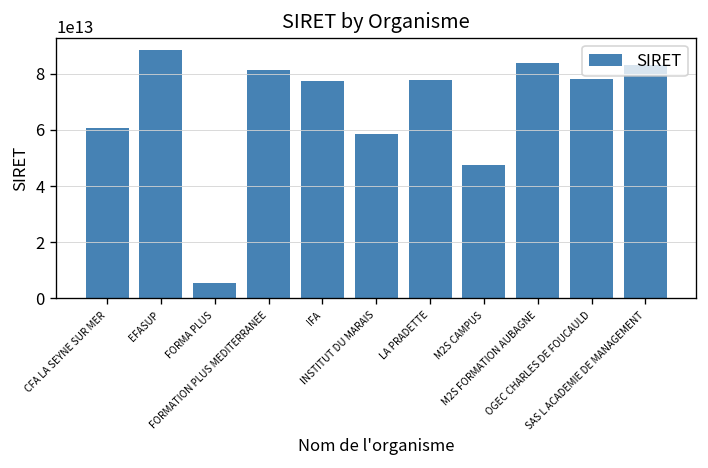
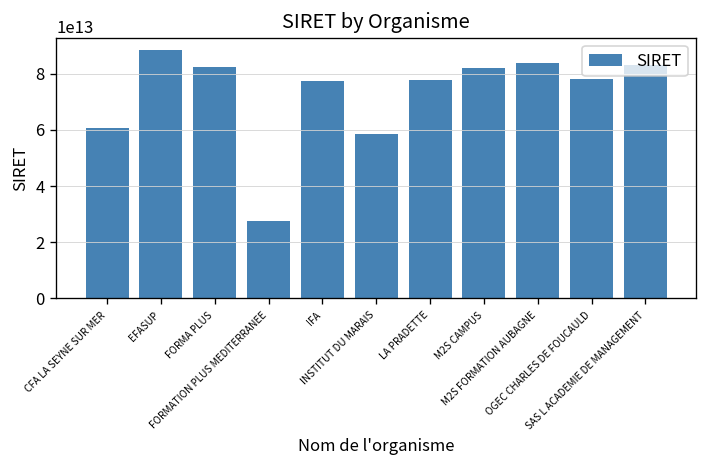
FORMA PLUS: 6000000000000 -> 82000000000000
FORMATION PLUS MEDITERRANEE: 81000000000000 -> 28000000000000
M2S CAMPUS: 47000000000000 -> 82000000000000
